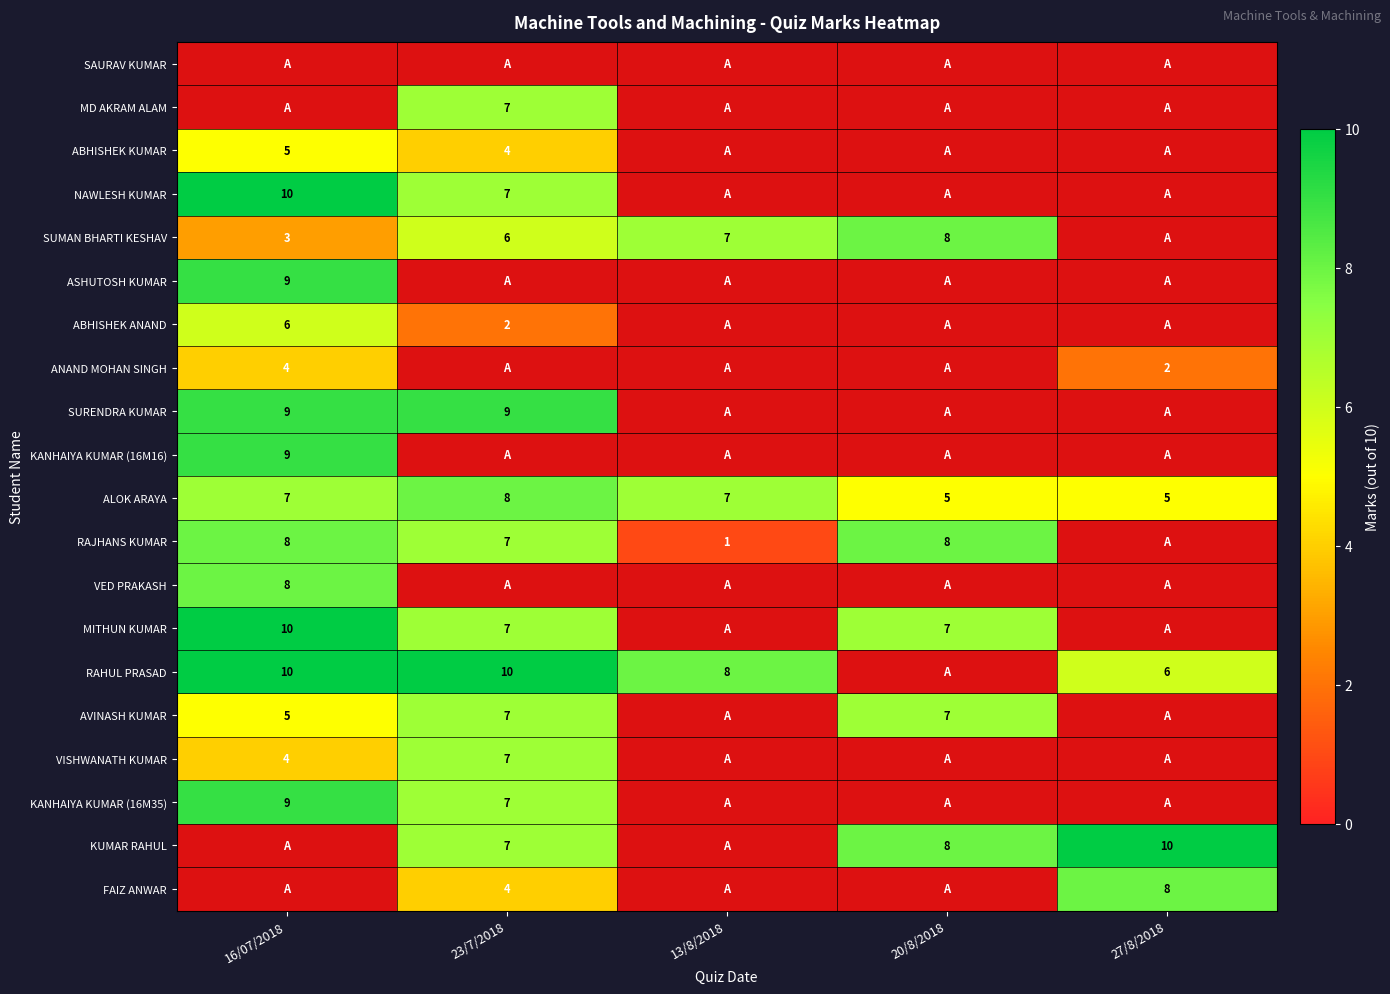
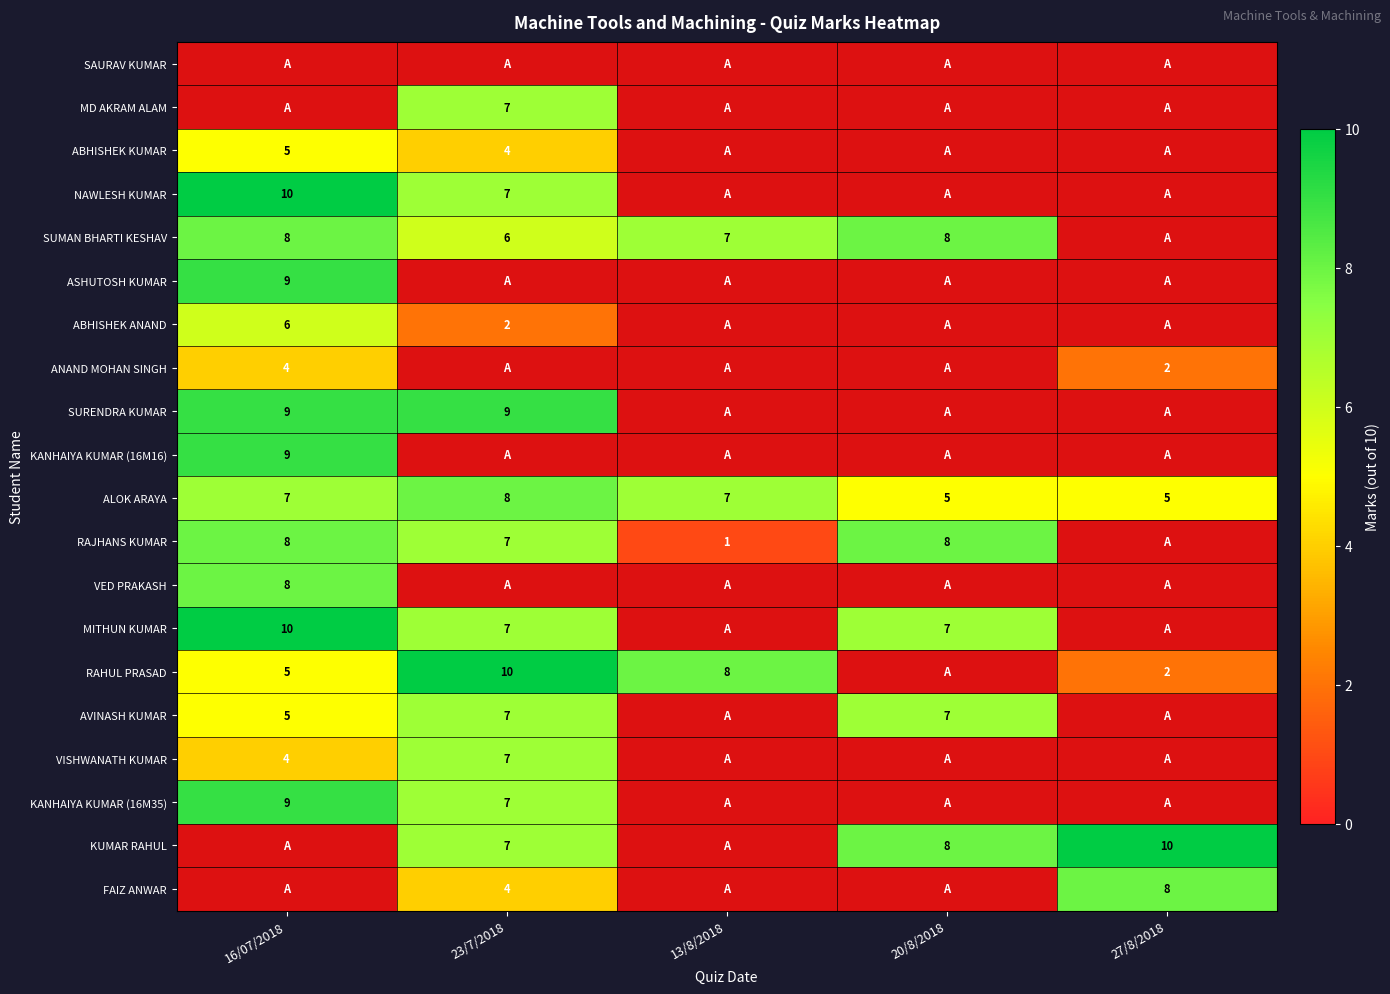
SUMAN BHARTI KESHAV, 16/07/2018: 3 -> 8
RAHUL PRASAD, 16/07/2018: 10 -> 5
RAHUL PRASAD, 27/8/2018: 6 -> 2
